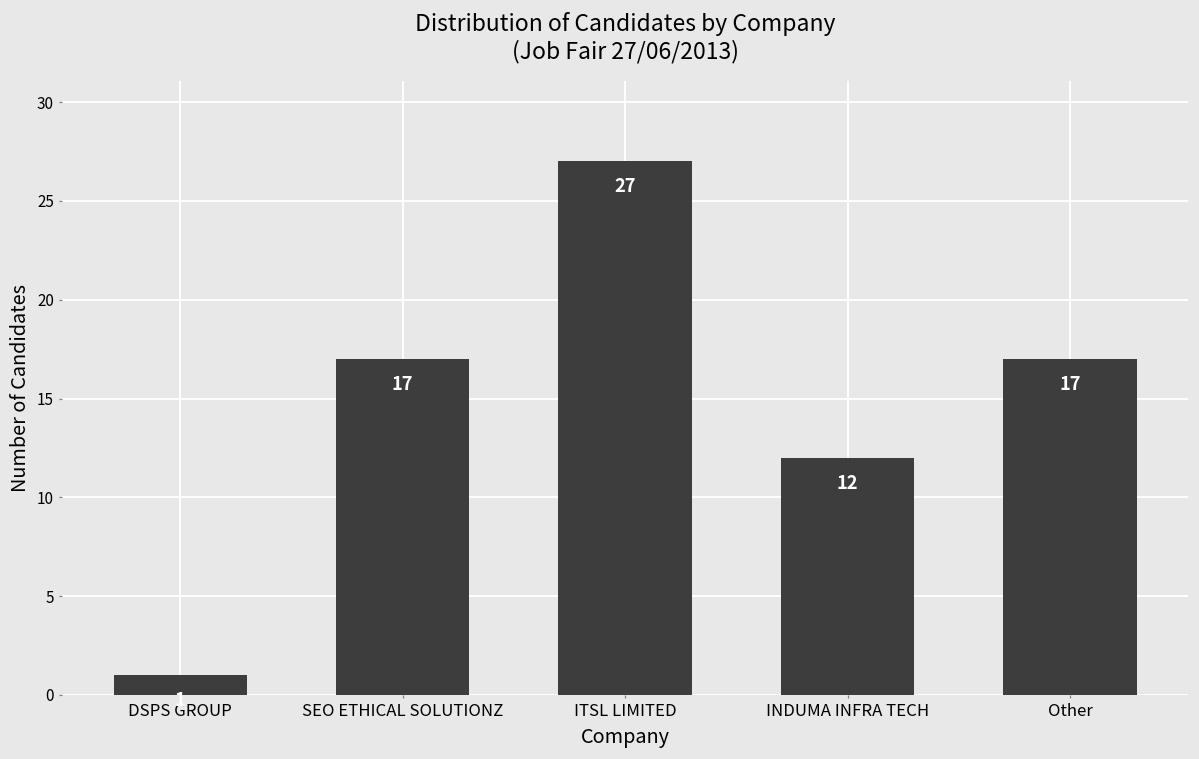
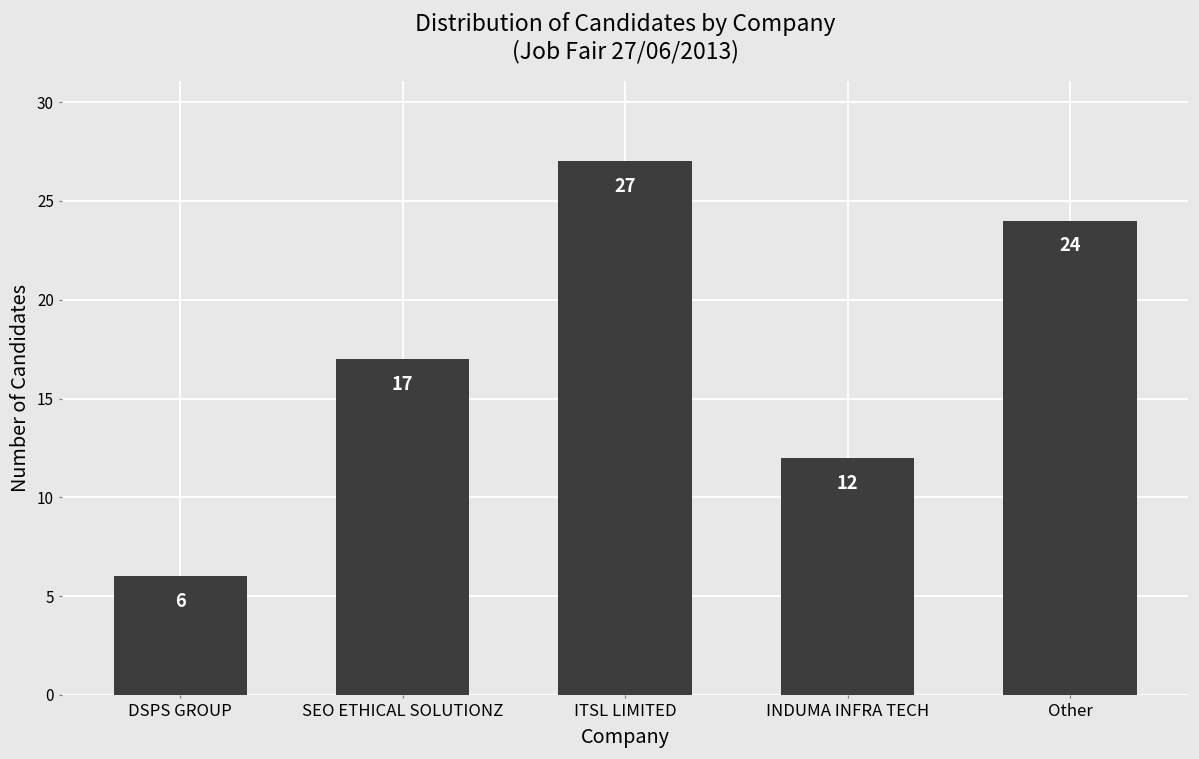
DSPS GROUP: 1 -> 6
Other: 17 -> 24
